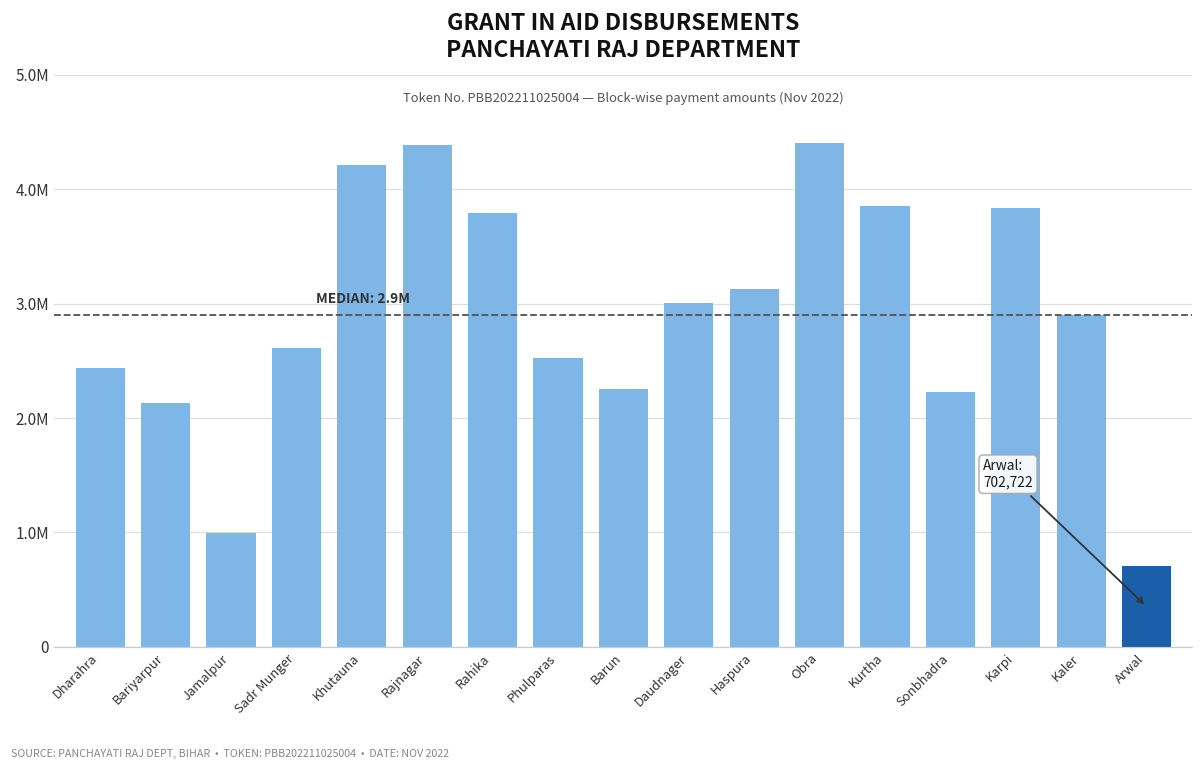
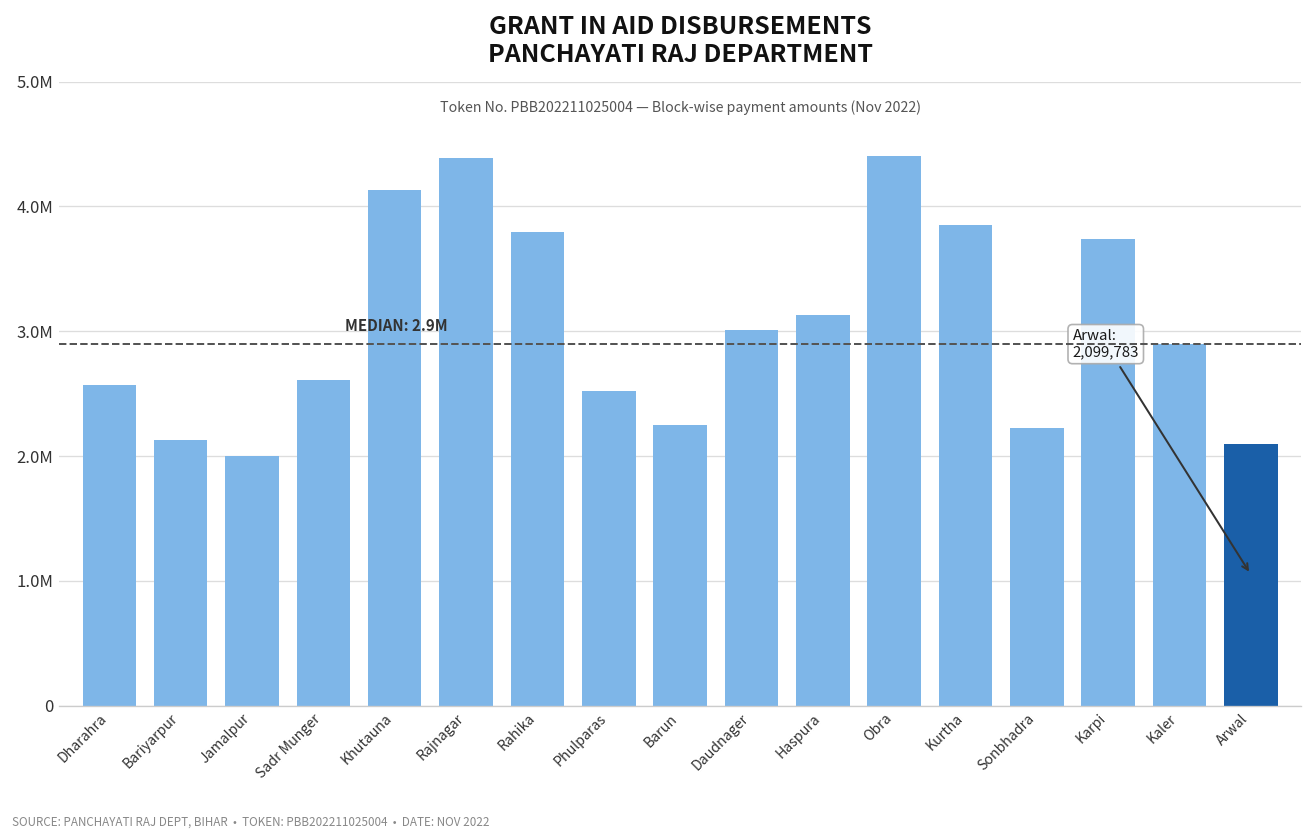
Dharahra: 2440000 -> 2570000
Jamalpur: 990000 -> 2000000
Khutauna: 4210000 -> 4130000
Karpi: 3830000 -> 3740000
Arwal: 702,722 -> 2,099,783
